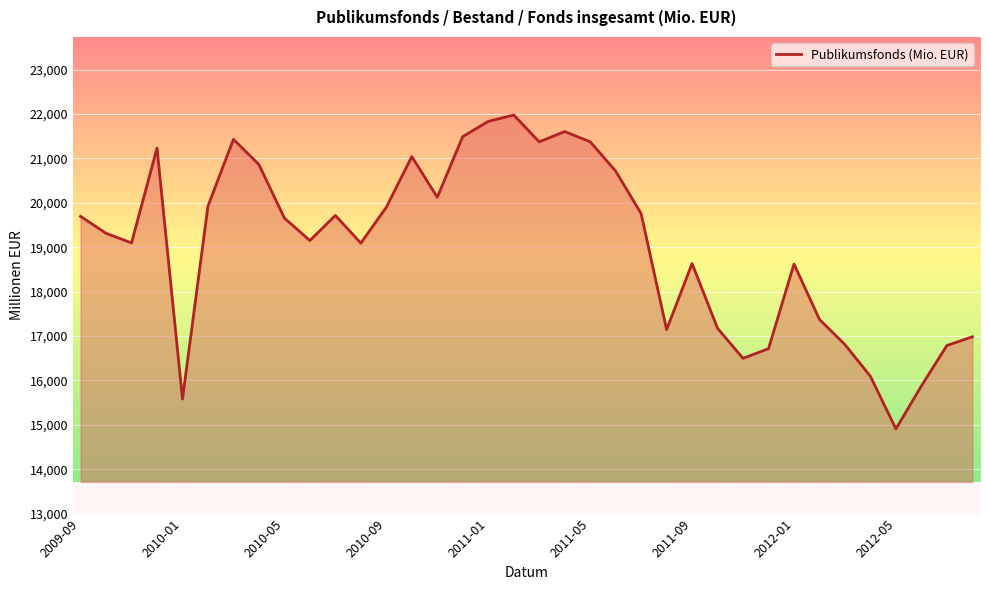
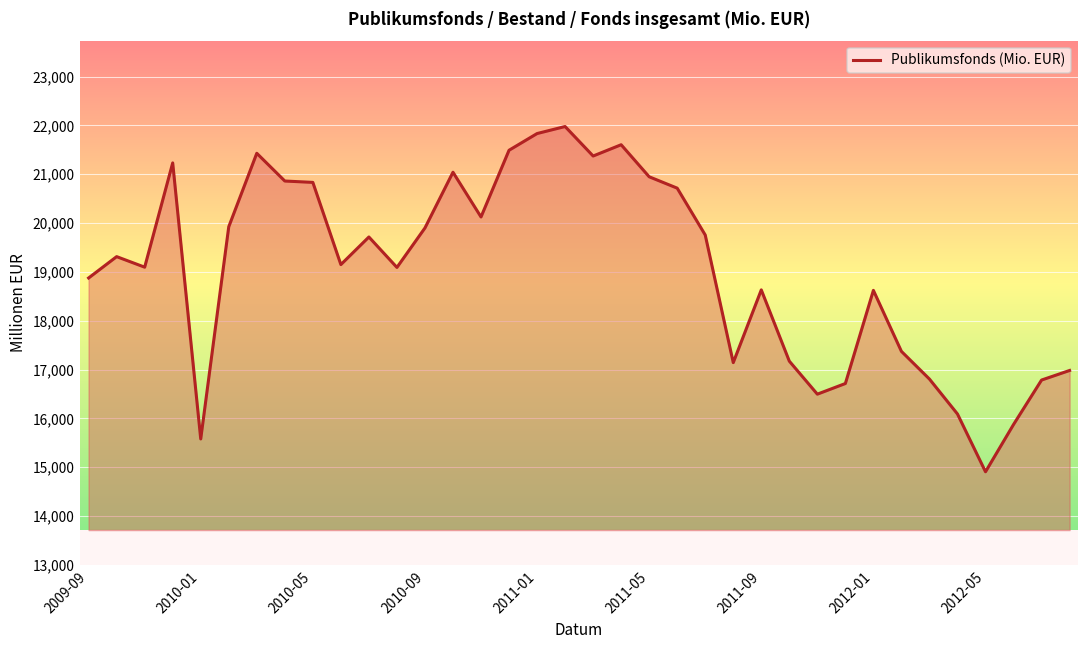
2009-09: 19,700 -> 18,900
2010-05: 19,700 -> 20,800
2011-05: 21,400 -> 20,900
